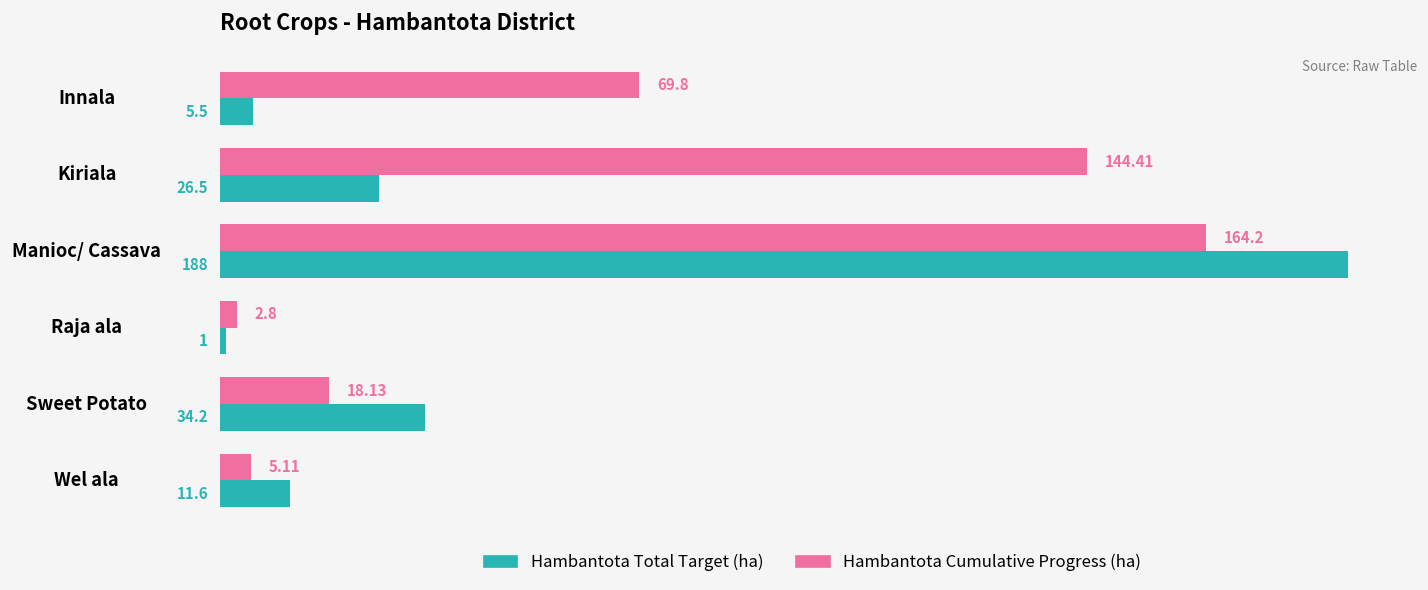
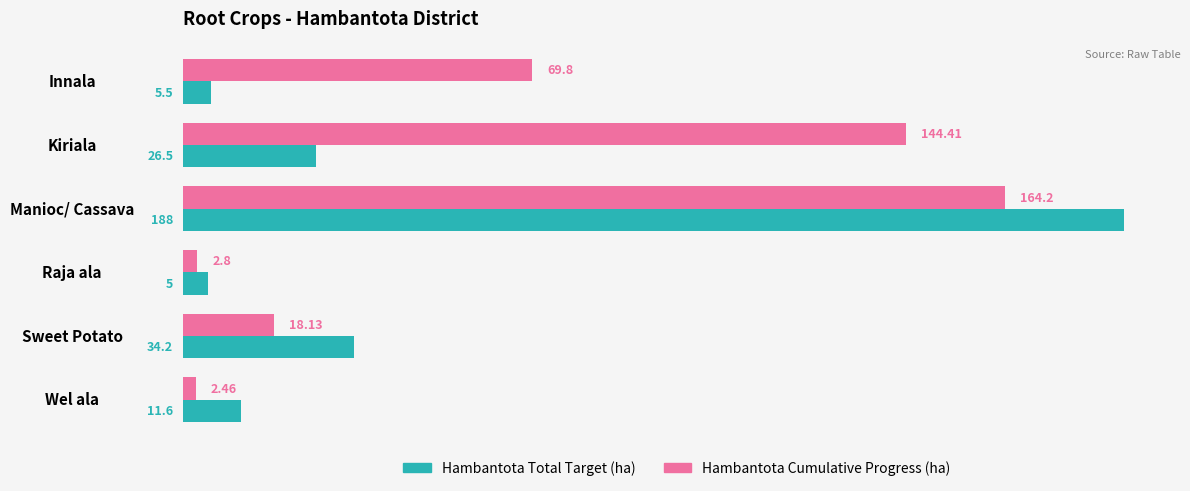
Hambantota Total Target (ha), Raja ala: 1 -> 5
Hambantota Cumulative Progress (ha), Wel ala: 5.11 -> 2.46
